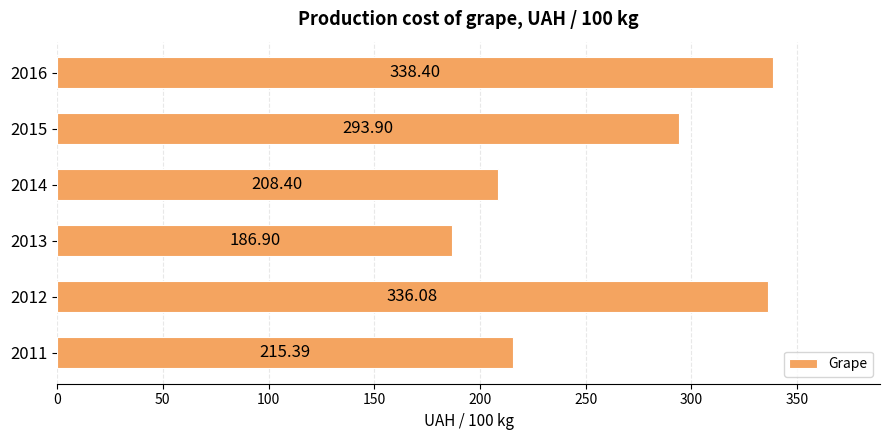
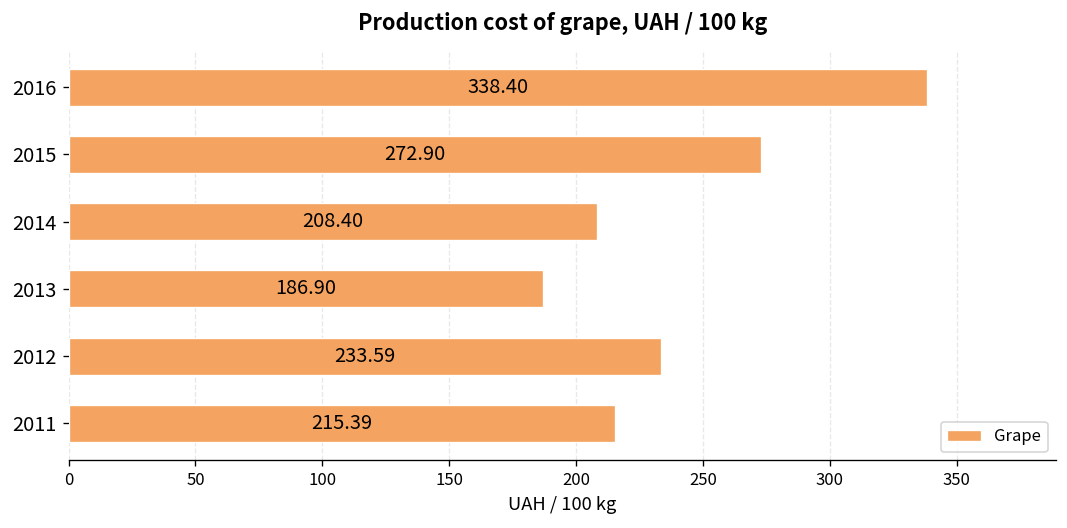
2015: 293.90 -> 272.90
2012: 336.08 -> 233.59
